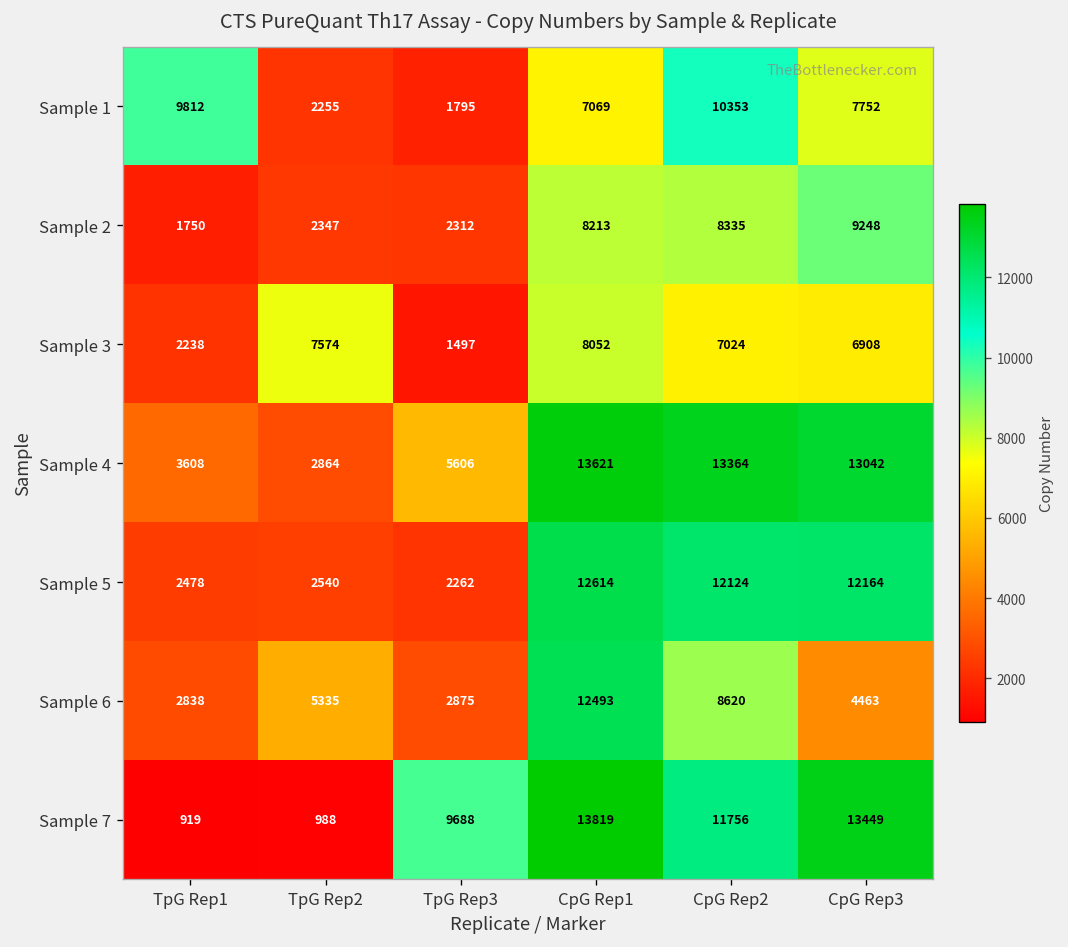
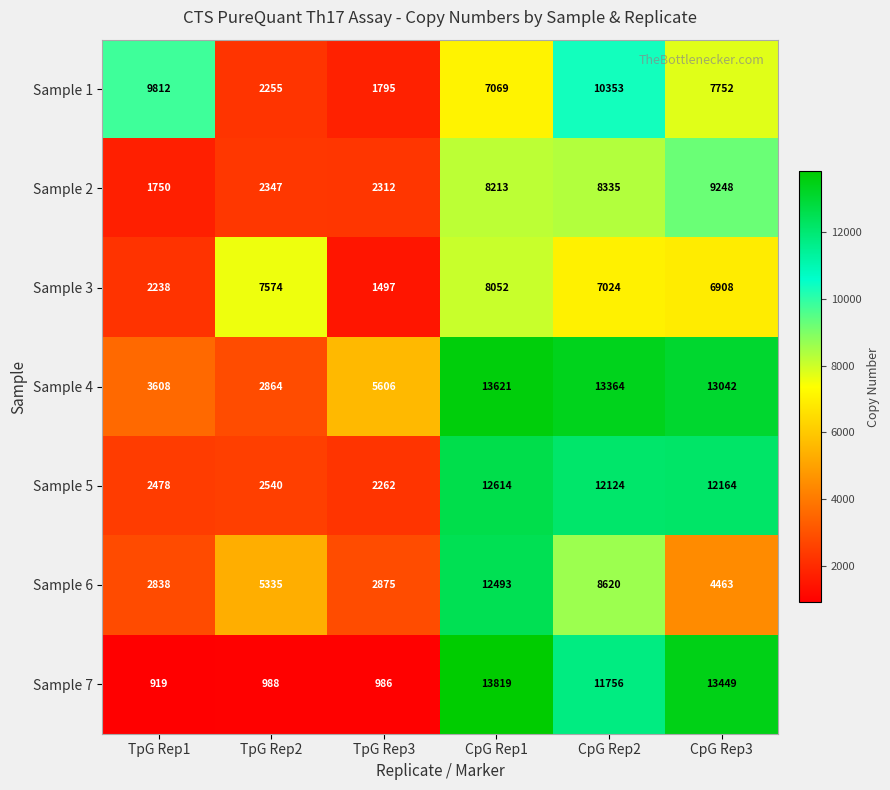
Sample 7, TpG Rep3: 9688 -> 986
